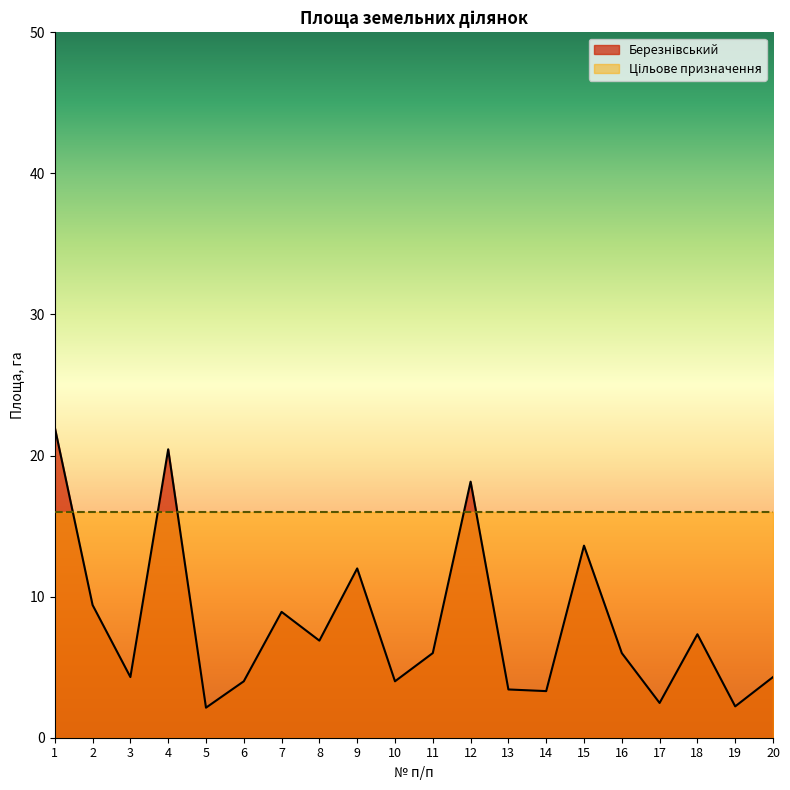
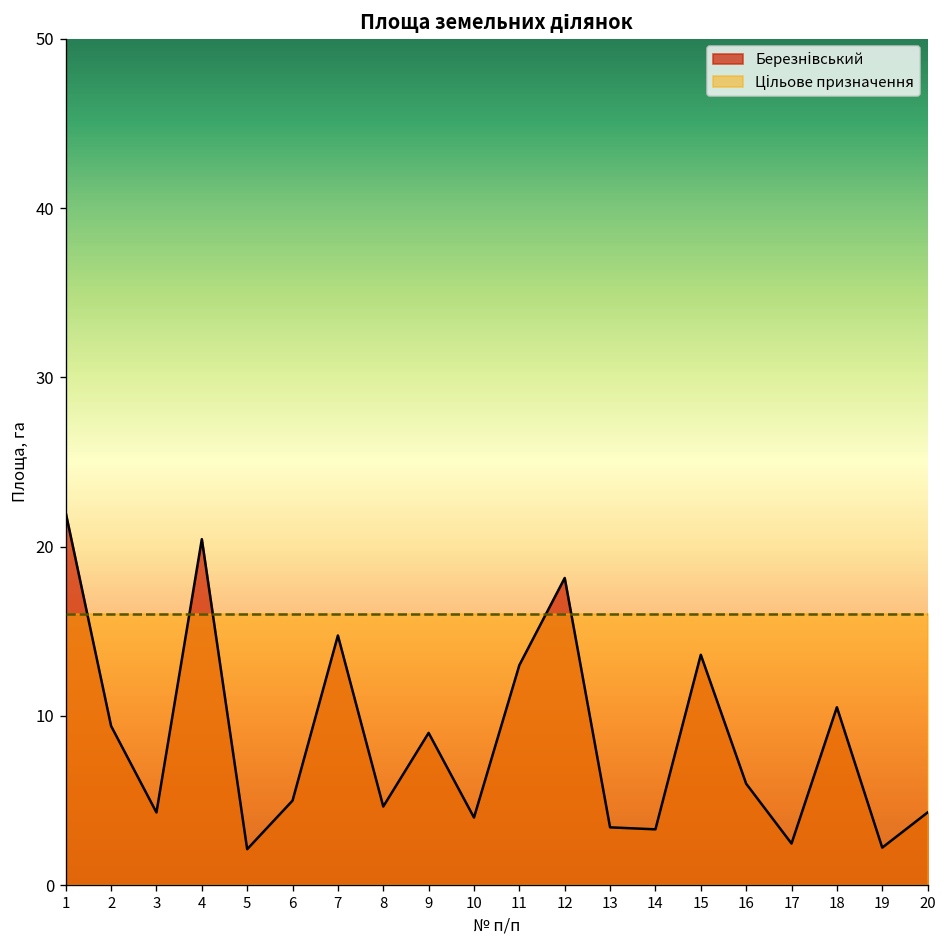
Березнівський, 6: 4 -> 5
Березнівський, 7: 8.9 -> 14.8
Березнівський, 8: 6.9 -> 4.7
Березнівський, 9: 12 -> 9
Березнівський, 11: 6 -> 13
Березнівський, 18: 7.3 -> 10.5
